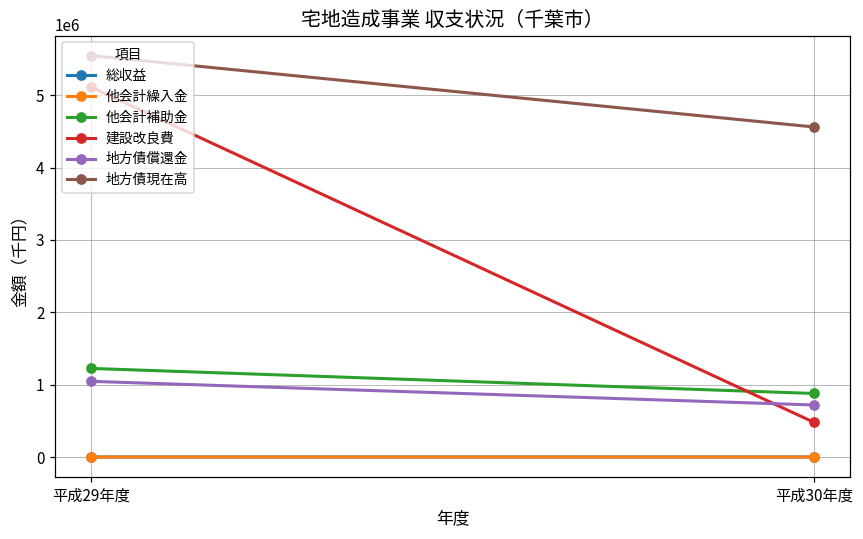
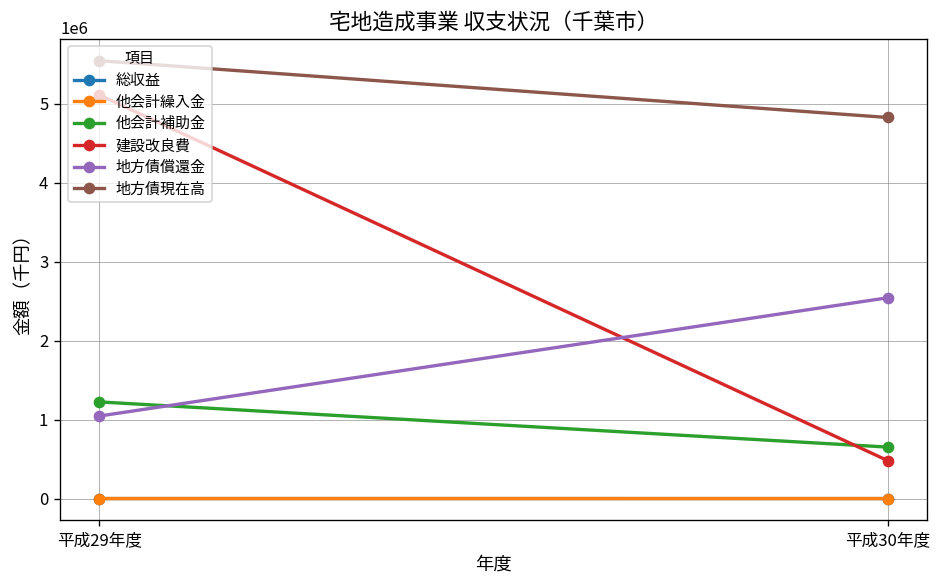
他会計補助金, 平成30年度: 900000 -> 700000
地方債償還金, 平成30年度: 700000 -> 2500000
地方債現在高, 平成30年度: 4600000 -> 4800000
